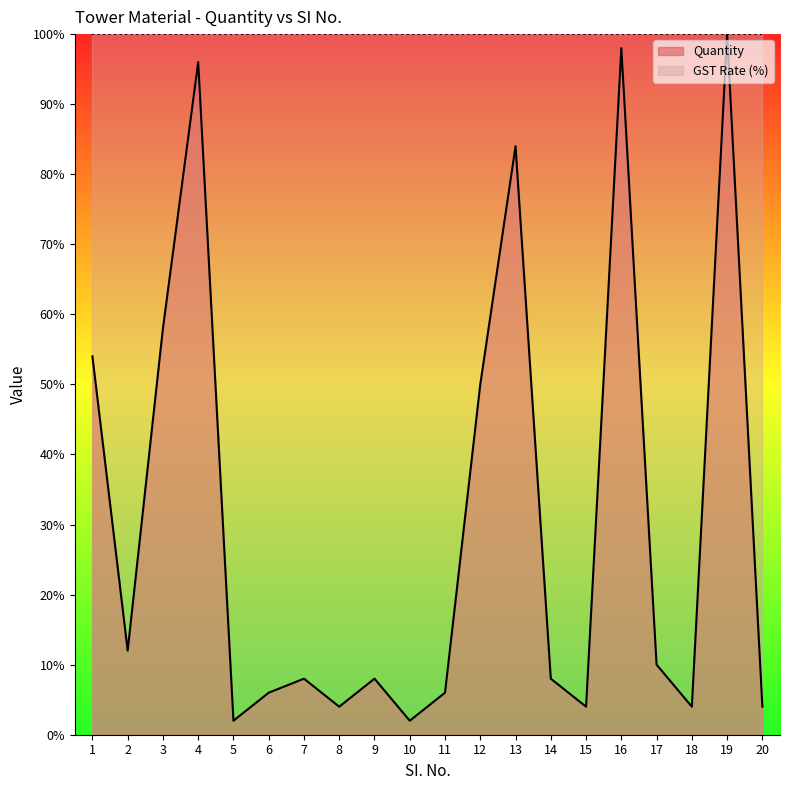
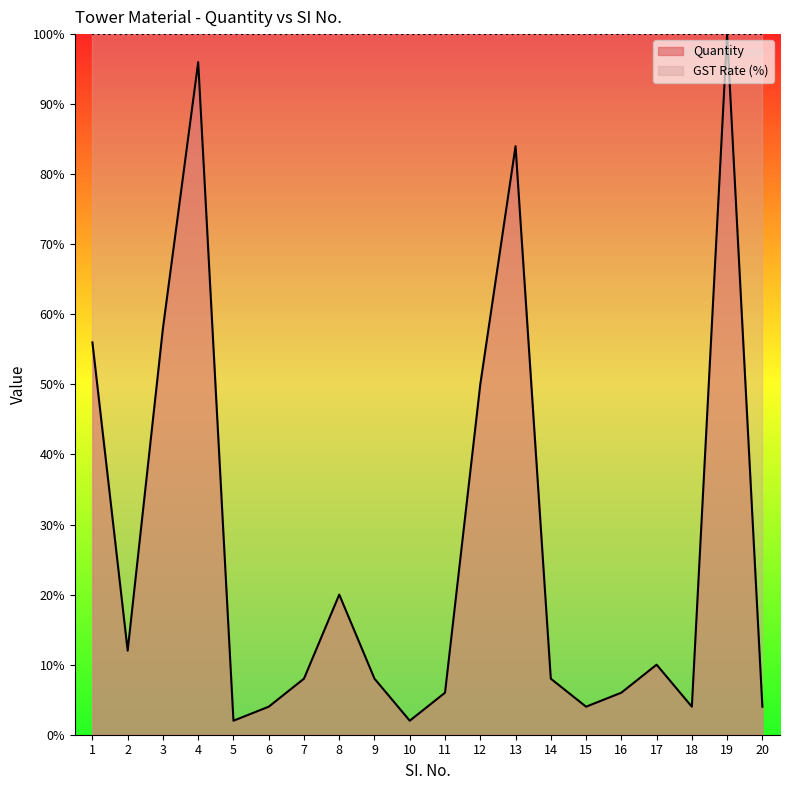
Quantity, 1: 54% -> 56%
Quantity, 6: 6% -> 4%
Quantity, 8: 4% -> 20%
Quantity, 16: 98% -> 6%
